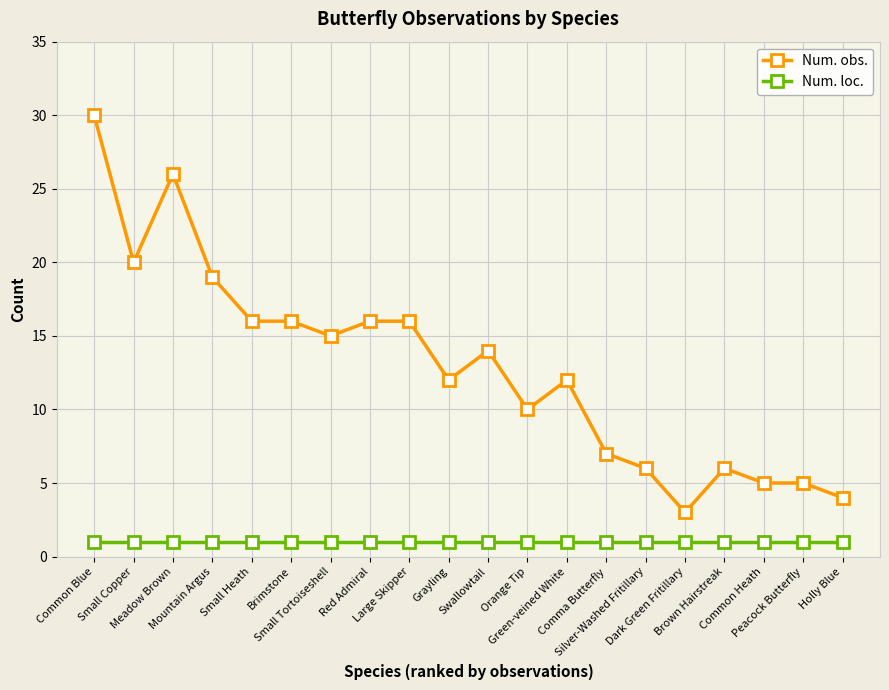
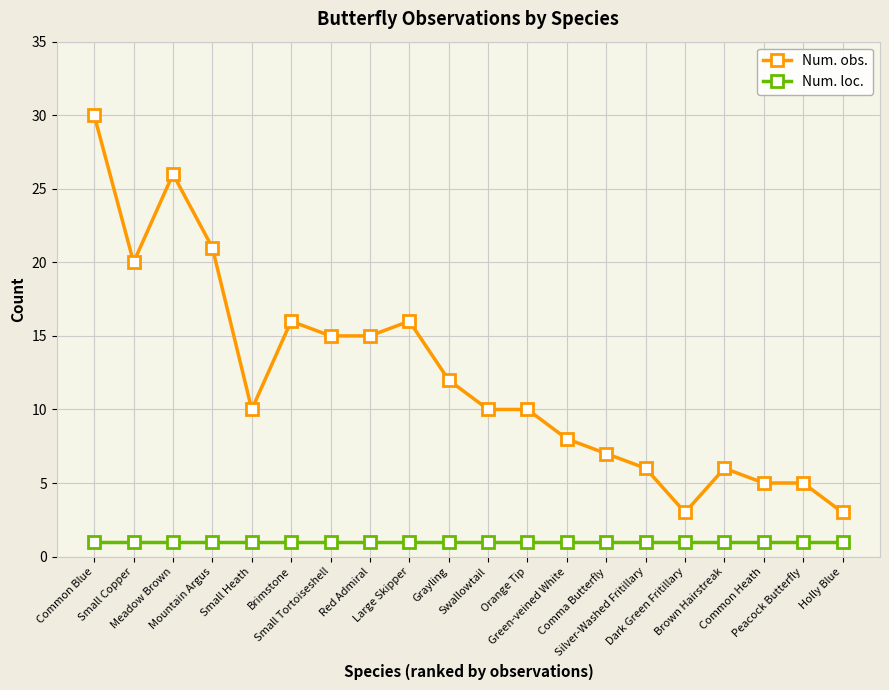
Num. obs., Mountain Argus: 19 -> 21
Num. obs., Small Heath: 16 -> 10
Num. obs., Red Admiral: 16 -> 15
Num. obs., Swallowtail: 14 -> 10
Num. obs., Green-veined White: 12 -> 8
Num. obs., Holly Blue: 4 -> 3
